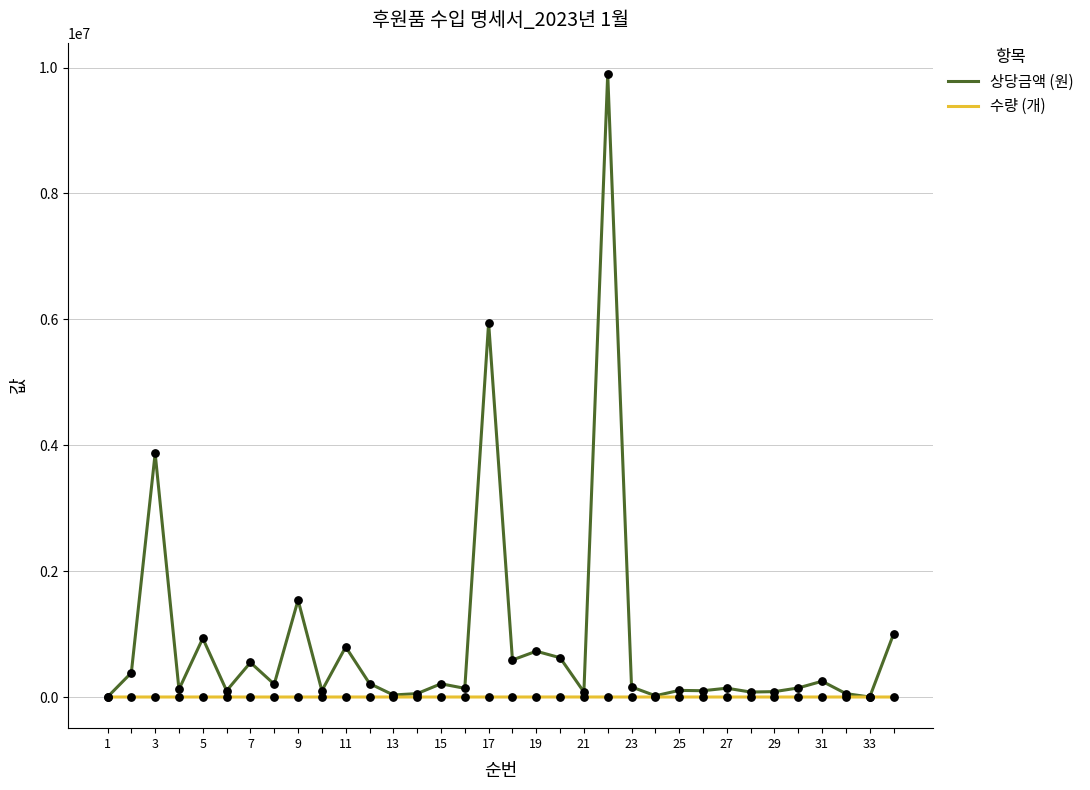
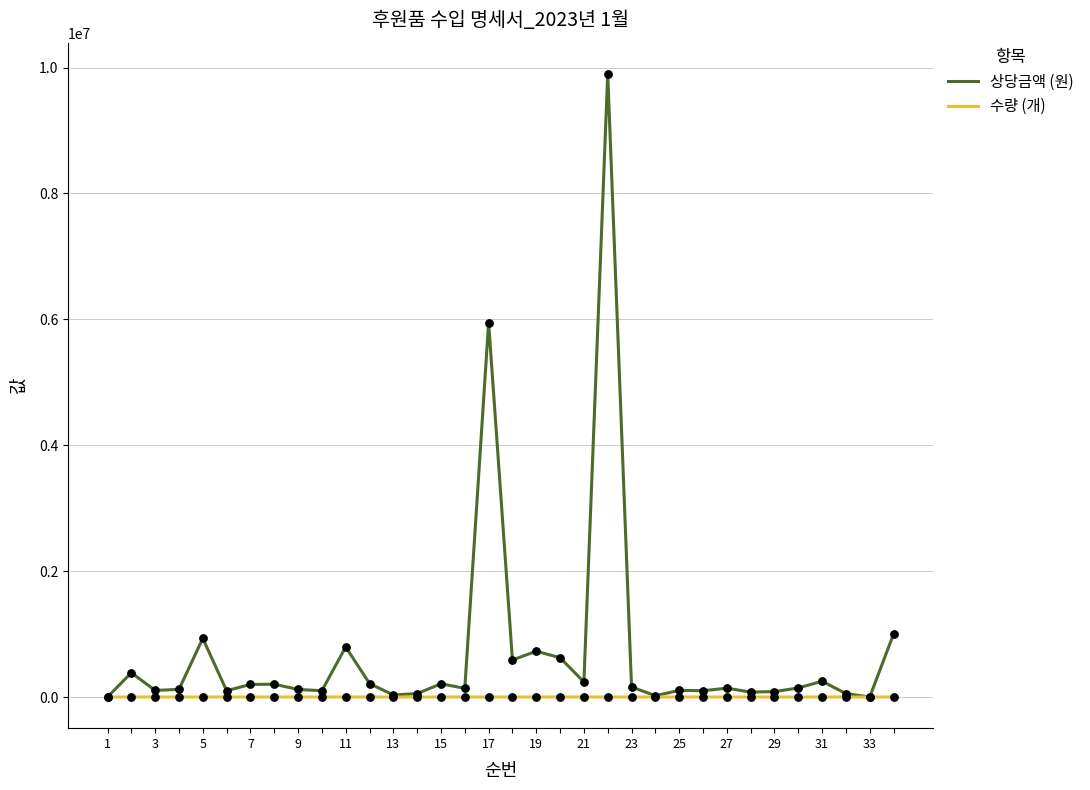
상당금액 (원), 3: 3900000 -> 100000
상당금액 (원), 7: 500000 -> 200000
상당금액 (원), 9: 1500000 -> 100000
상당금액 (원), 21: 100000 -> 200000
